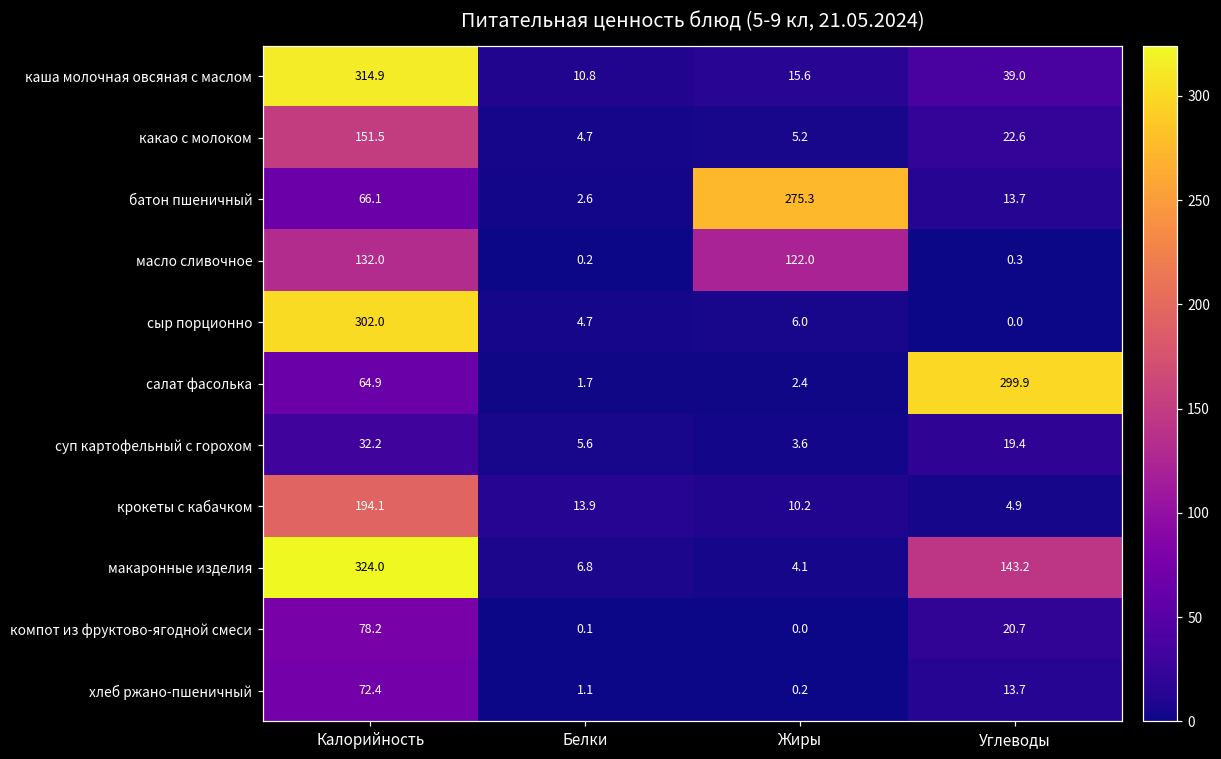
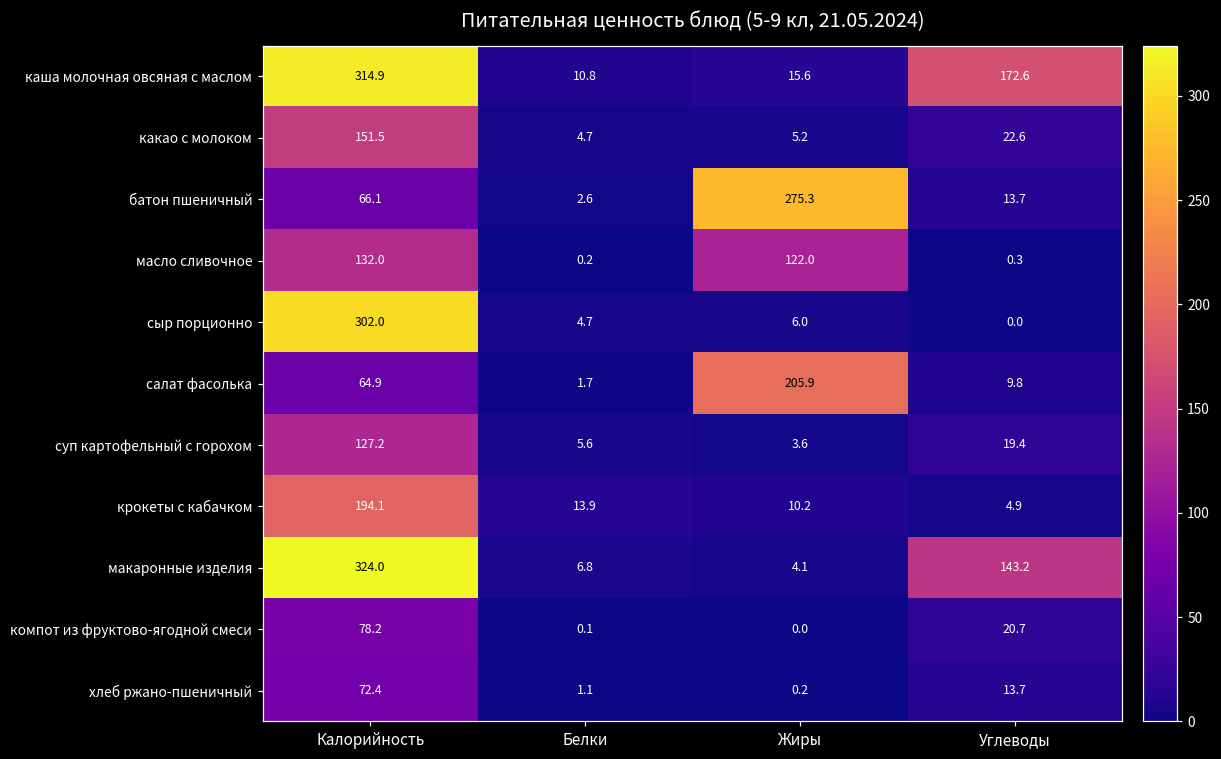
каша молочная овсяная с маслом, Углеводы: 39.0 -> 172.6
салат фасолька, Жиры: 2.4 -> 205.9
салат фасолька, Углеводы: 299.9 -> 9.8
суп картофельный с горохом, Калорийность: 32.2 -> 127.2
